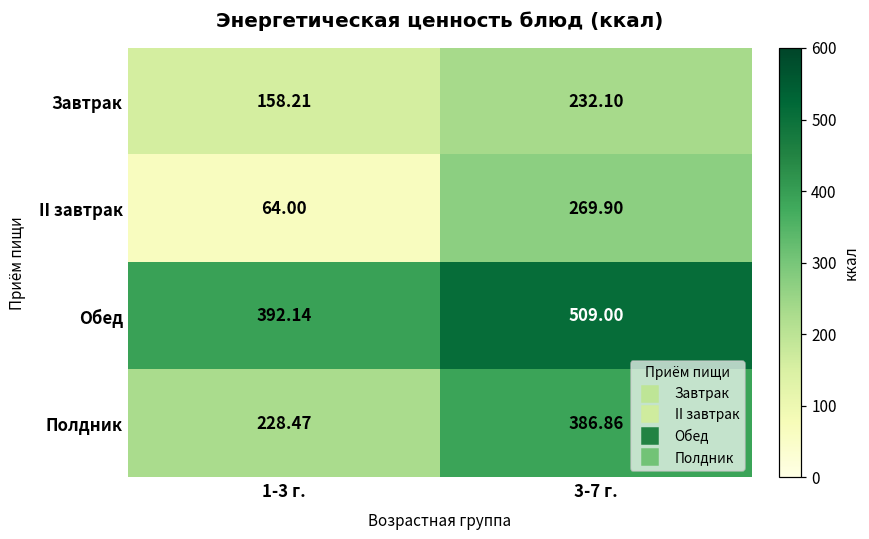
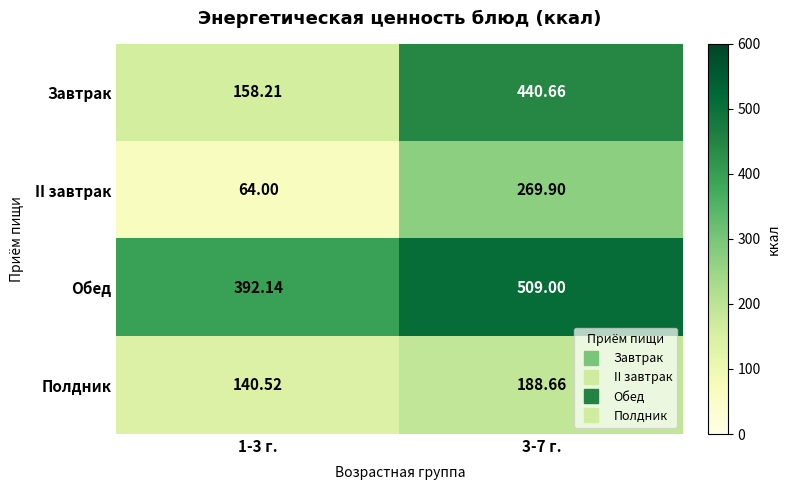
Завтрак, 3-7 г.: 232.10 -> 440.66
Полдник, 1-3 г.: 228.47 -> 140.52
Полдник, 3-7 г.: 386.86 -> 188.66
